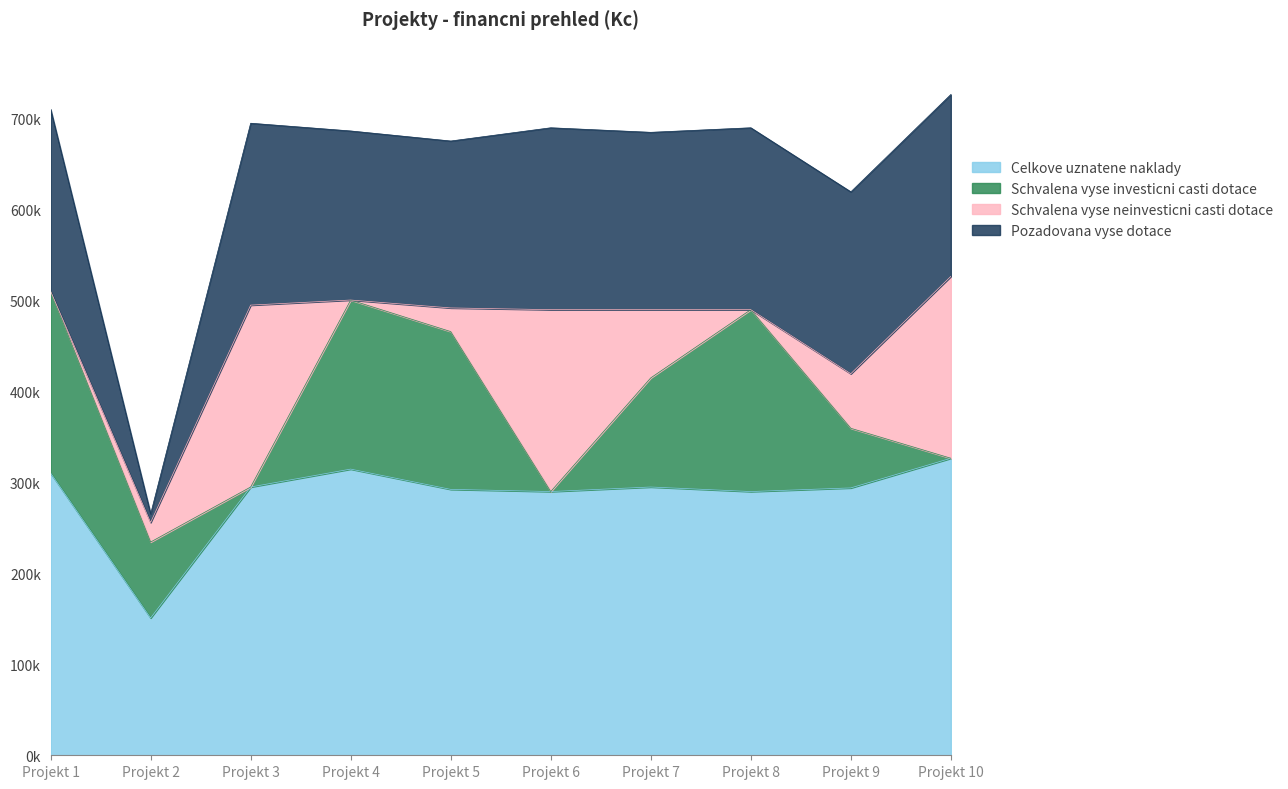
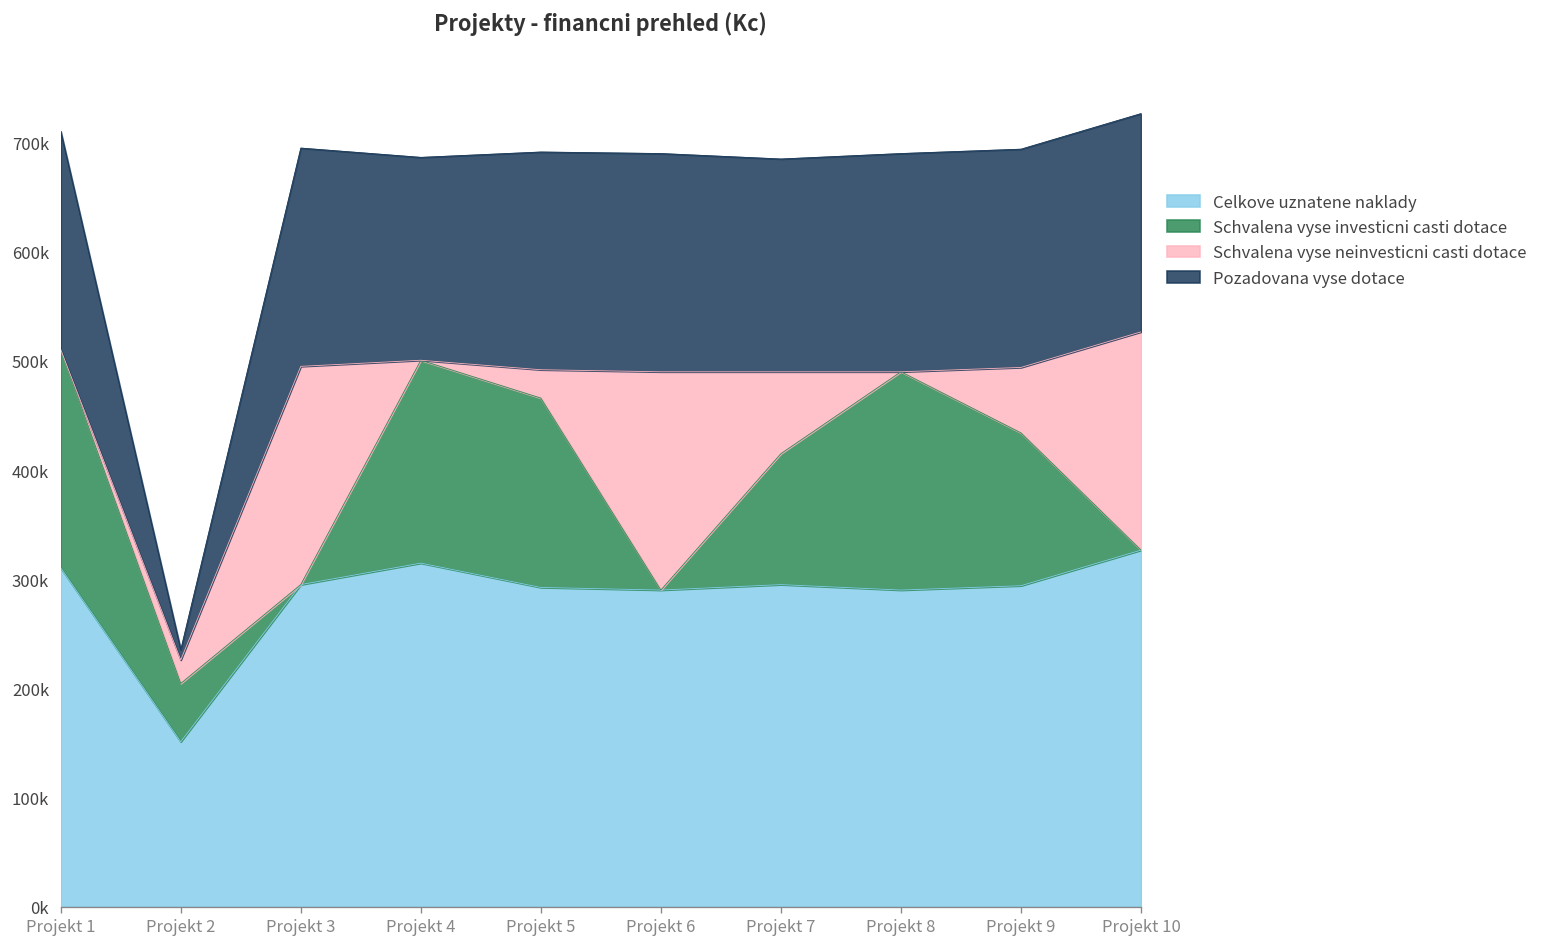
Schvalena vyse investicni casti dotace, Projekt 2: 80000 -> 50000
Pozadovana vyse dotace, Projekt 5: 180000 -> 200000
Schvalena vyse investicni casti dotace, Projekt 9: 70000 -> 140000
